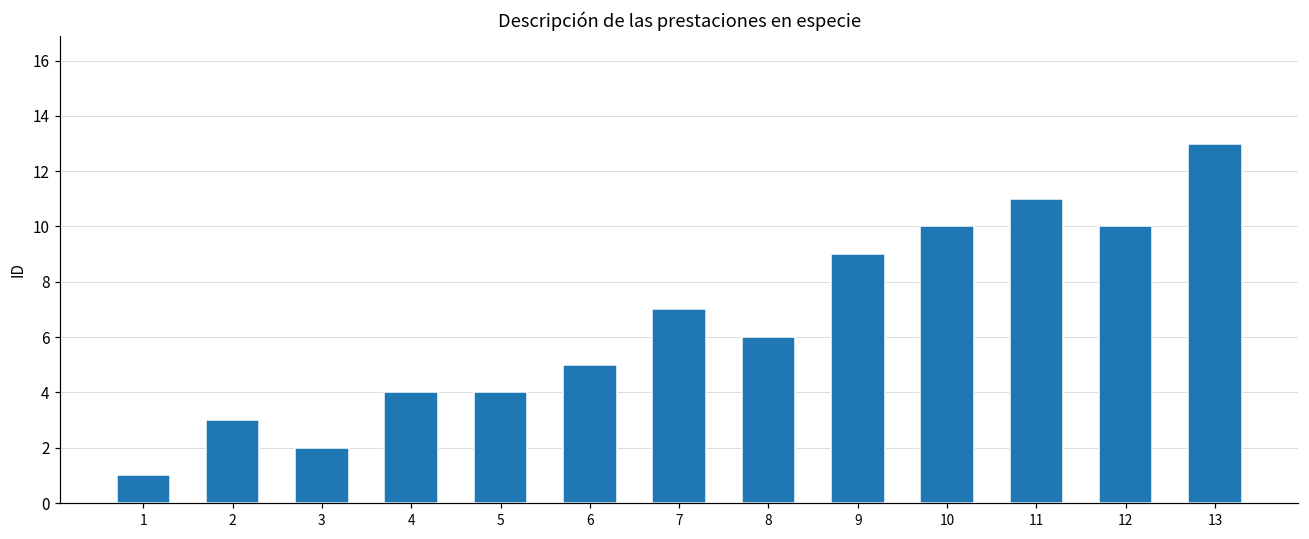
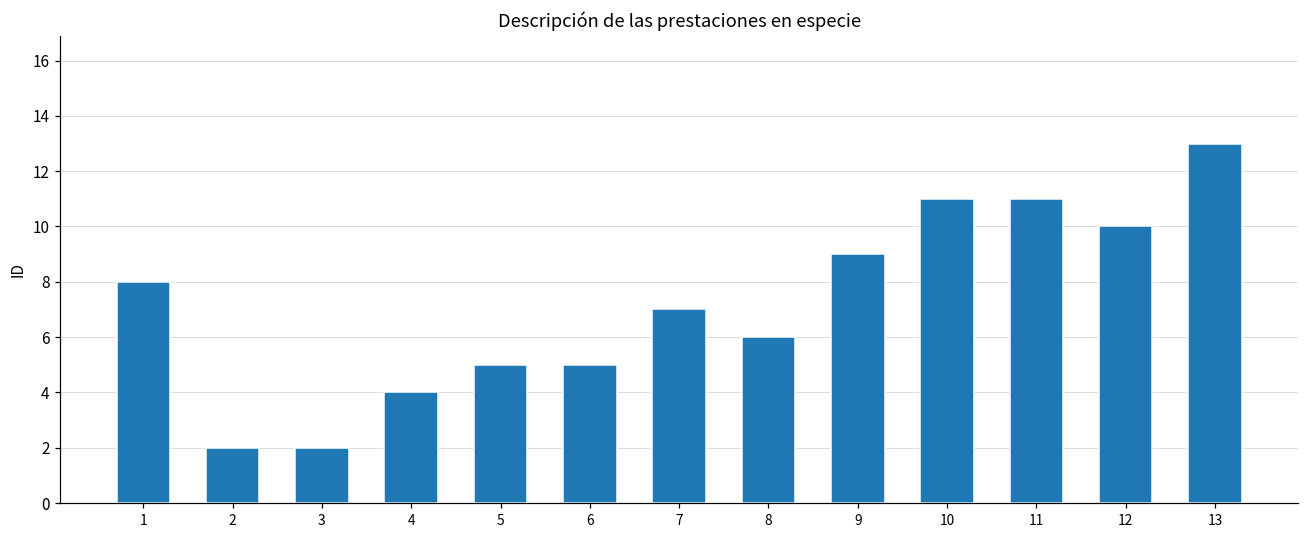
1: 1 -> 8
2: 3 -> 2
5: 4 -> 5
10: 10 -> 11
